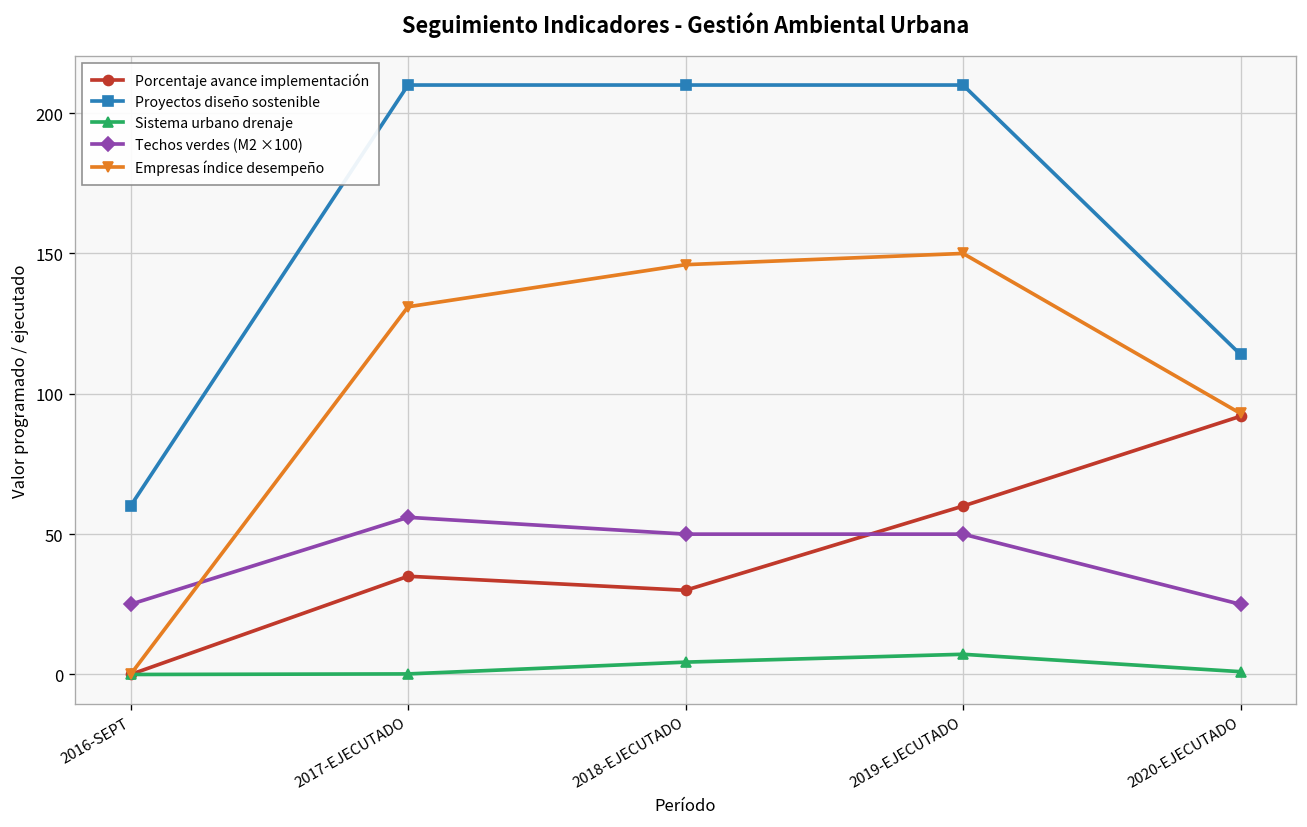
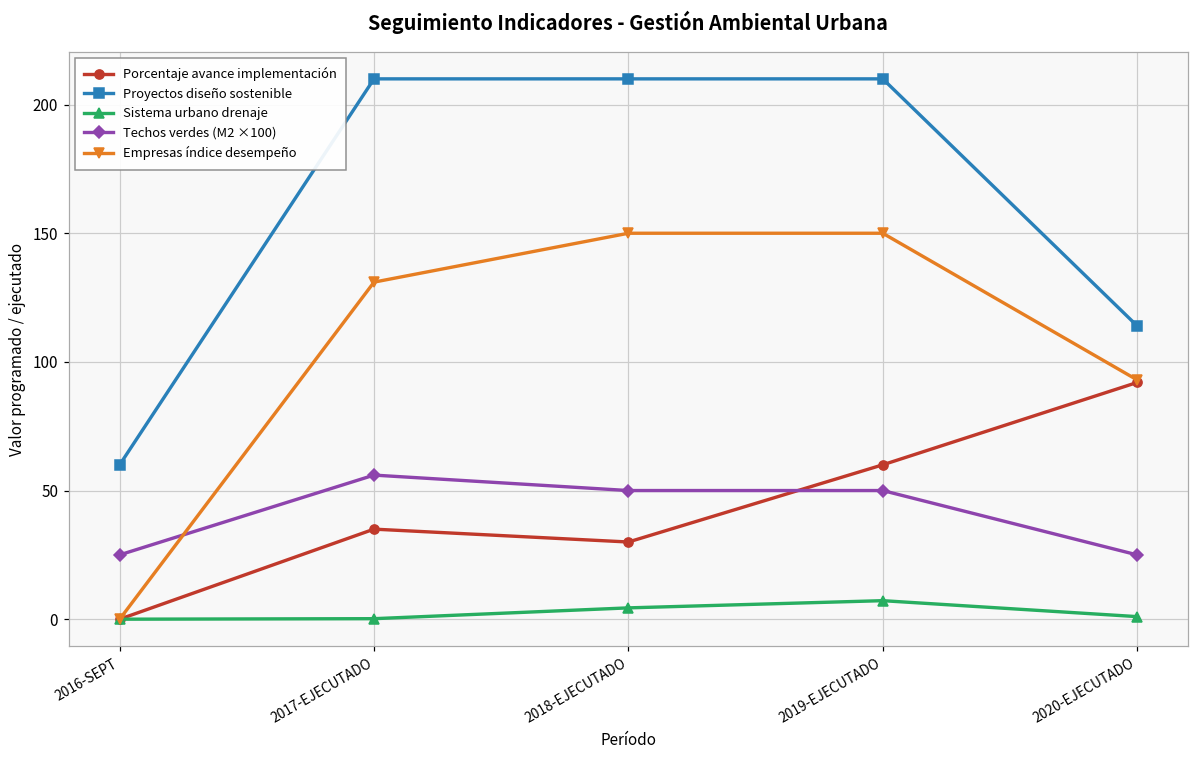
Empresas índice desempeño, 2018-EJECUTADO: 146 -> 150
